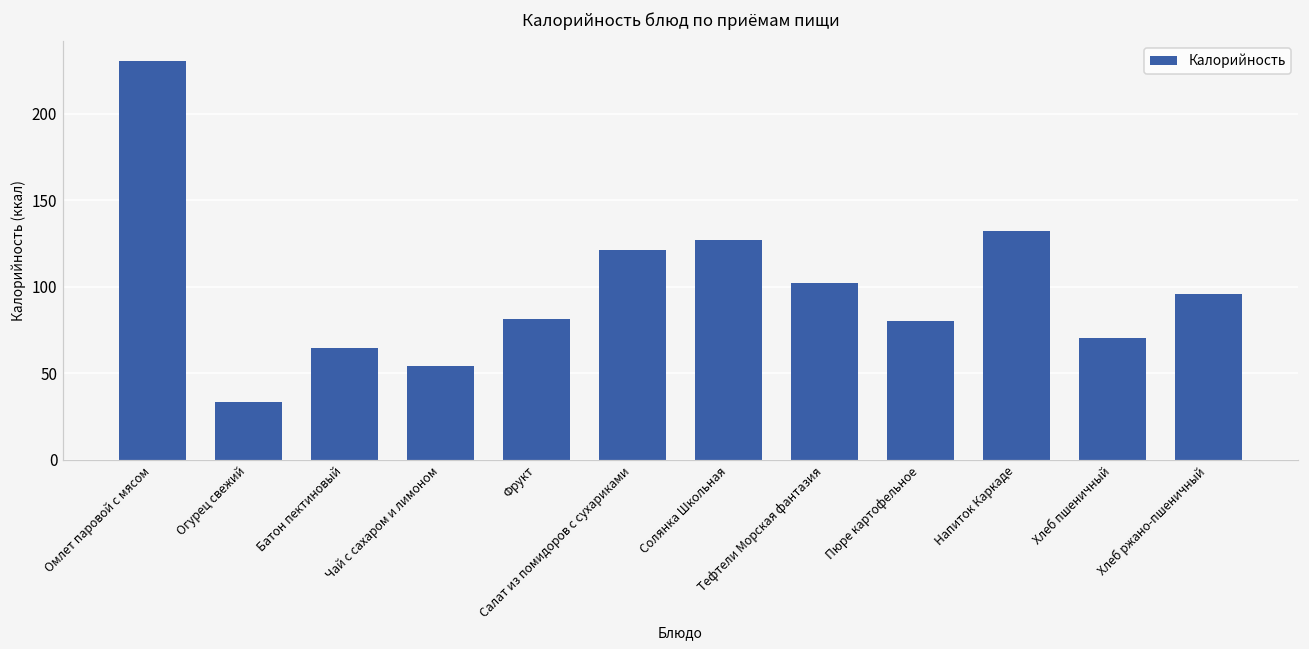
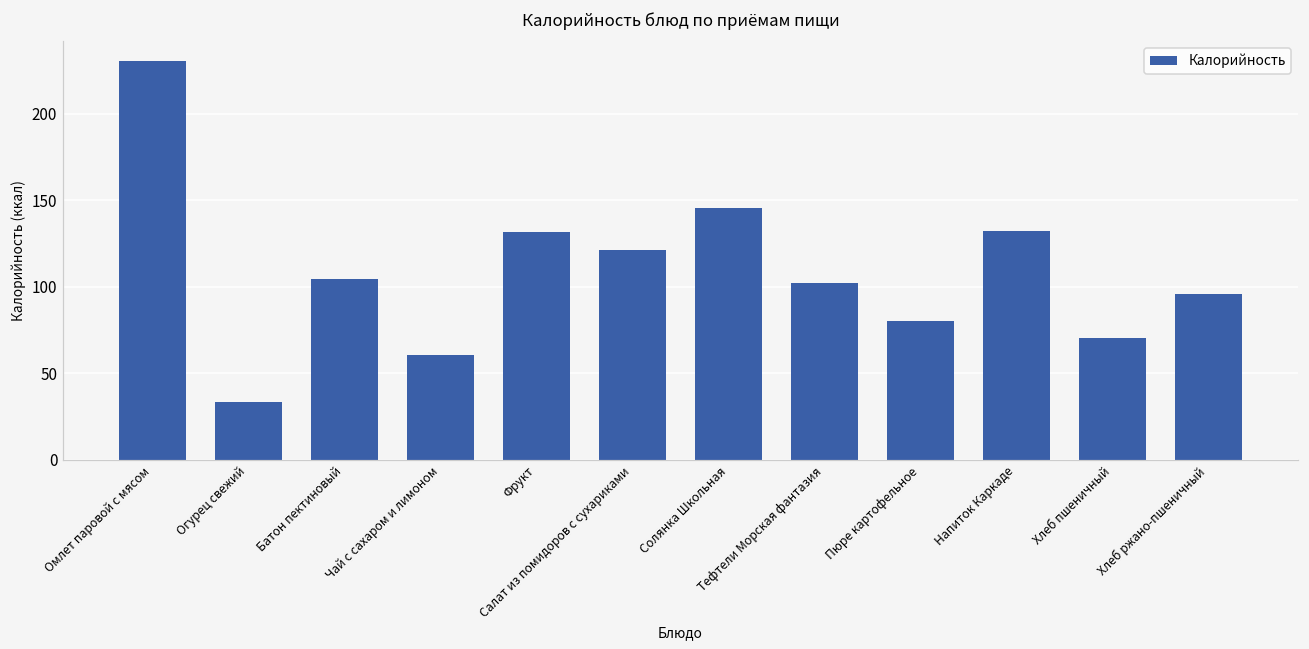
Батон пектиновый: 65 -> 105
Чай с сахаром и лимоном: 54 -> 61
Фрукт: 82 -> 132
Солянка Школьная: 127 -> 146
